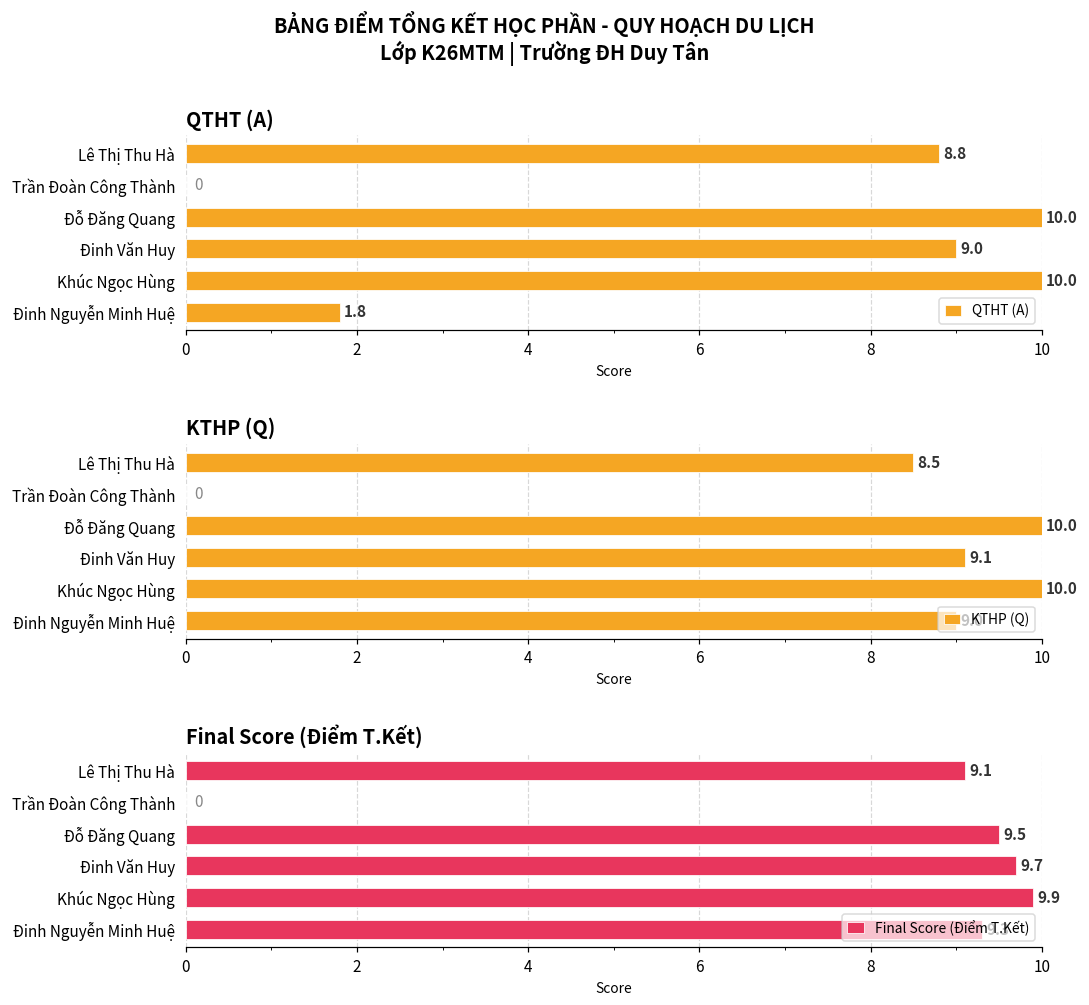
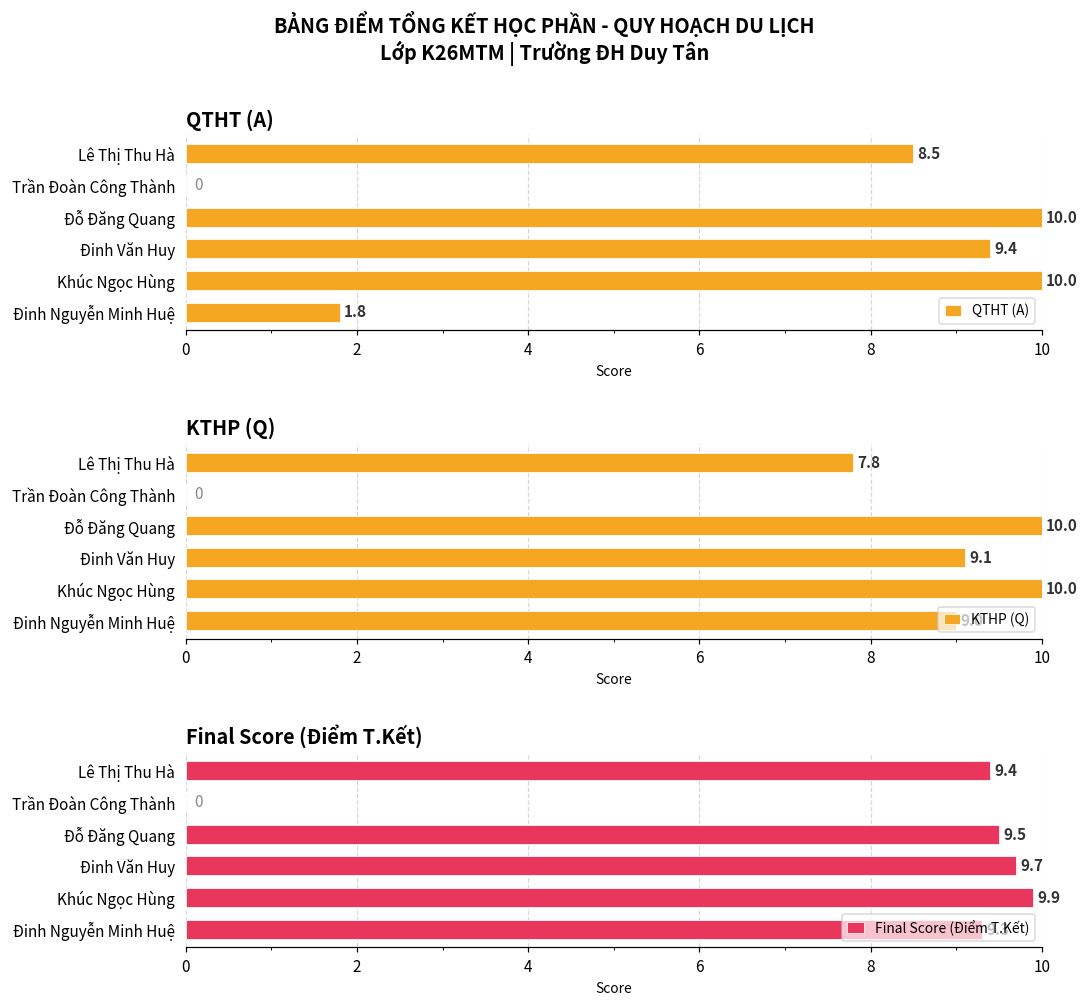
QTHT (A), Lê Thị Thu Hà: 8.8 -> 8.5
QTHT (A), Đinh Văn Huy: 9.0 -> 9.4
KTHP (Q), Lê Thị Thu Hà: 8.5 -> 7.8
Final Score (Điểm T.Kết), Lê Thị Thu Hà: 9.1 -> 9.4
